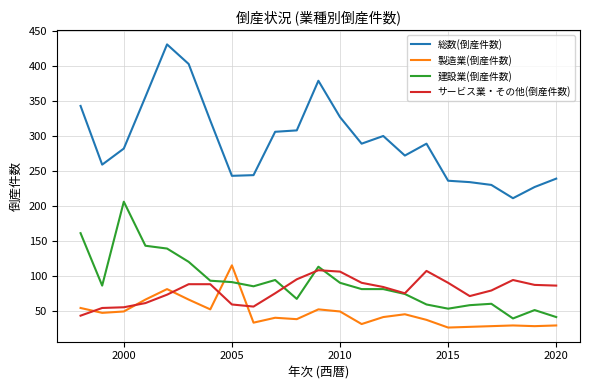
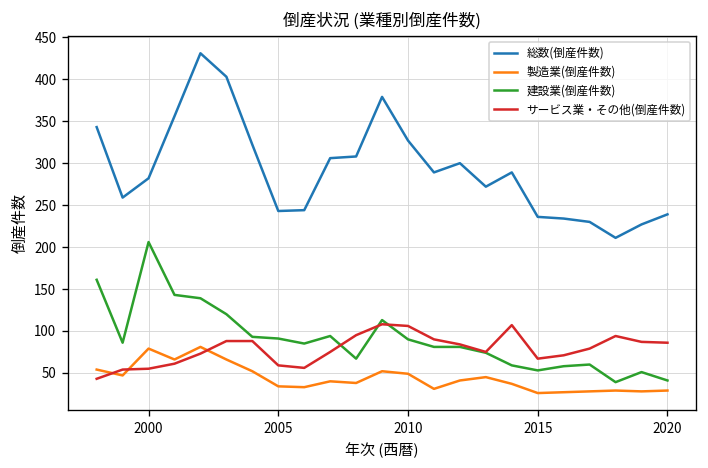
製造業(倒産件数), 2000: 50 -> 80
製造業(倒産件数), 2005: 120 -> 30
サービス業・その他(倒産件数), 2015: 90 -> 70
